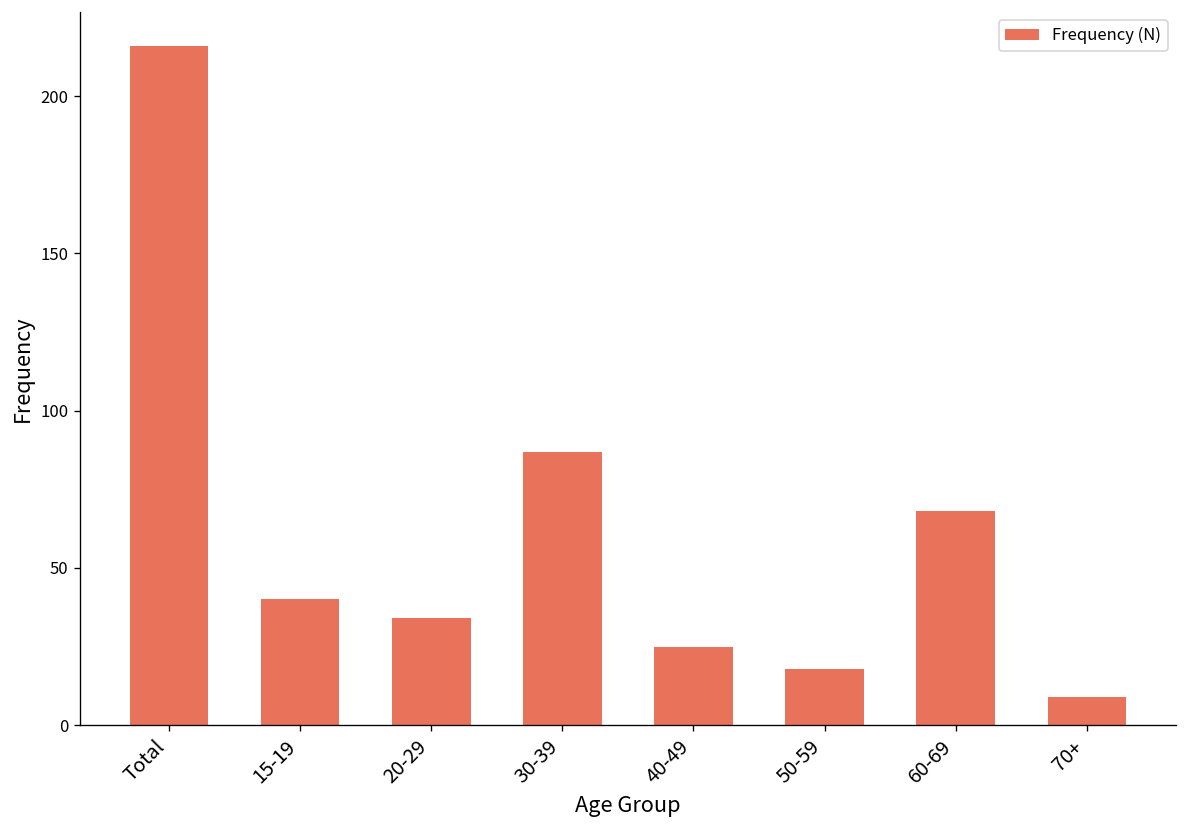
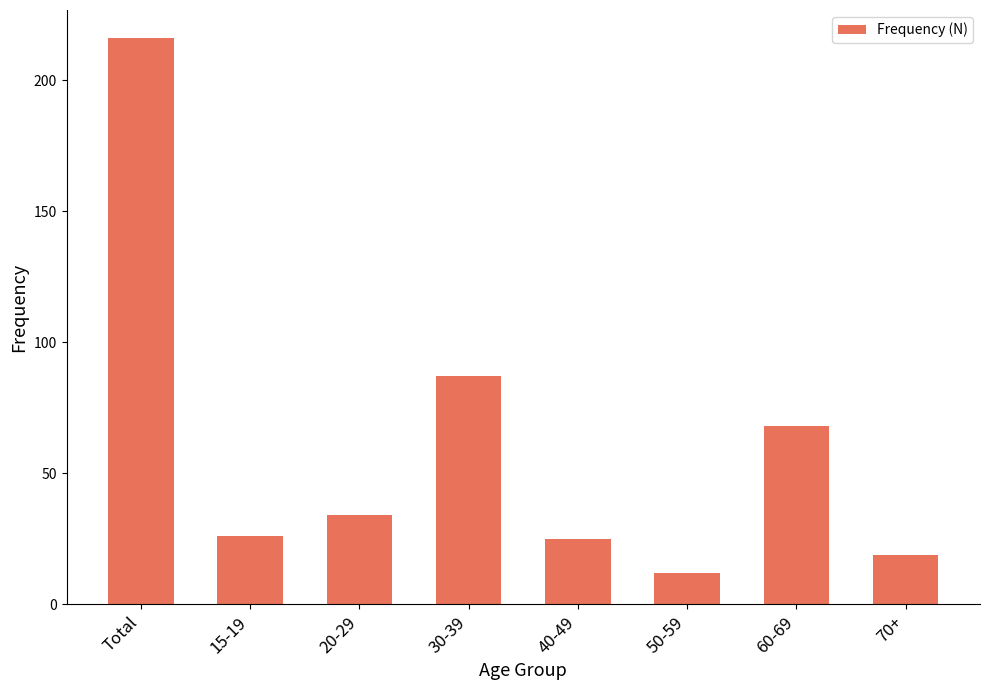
15-19: 40 -> 26
50-59: 18 -> 12
70+: 9 -> 19
